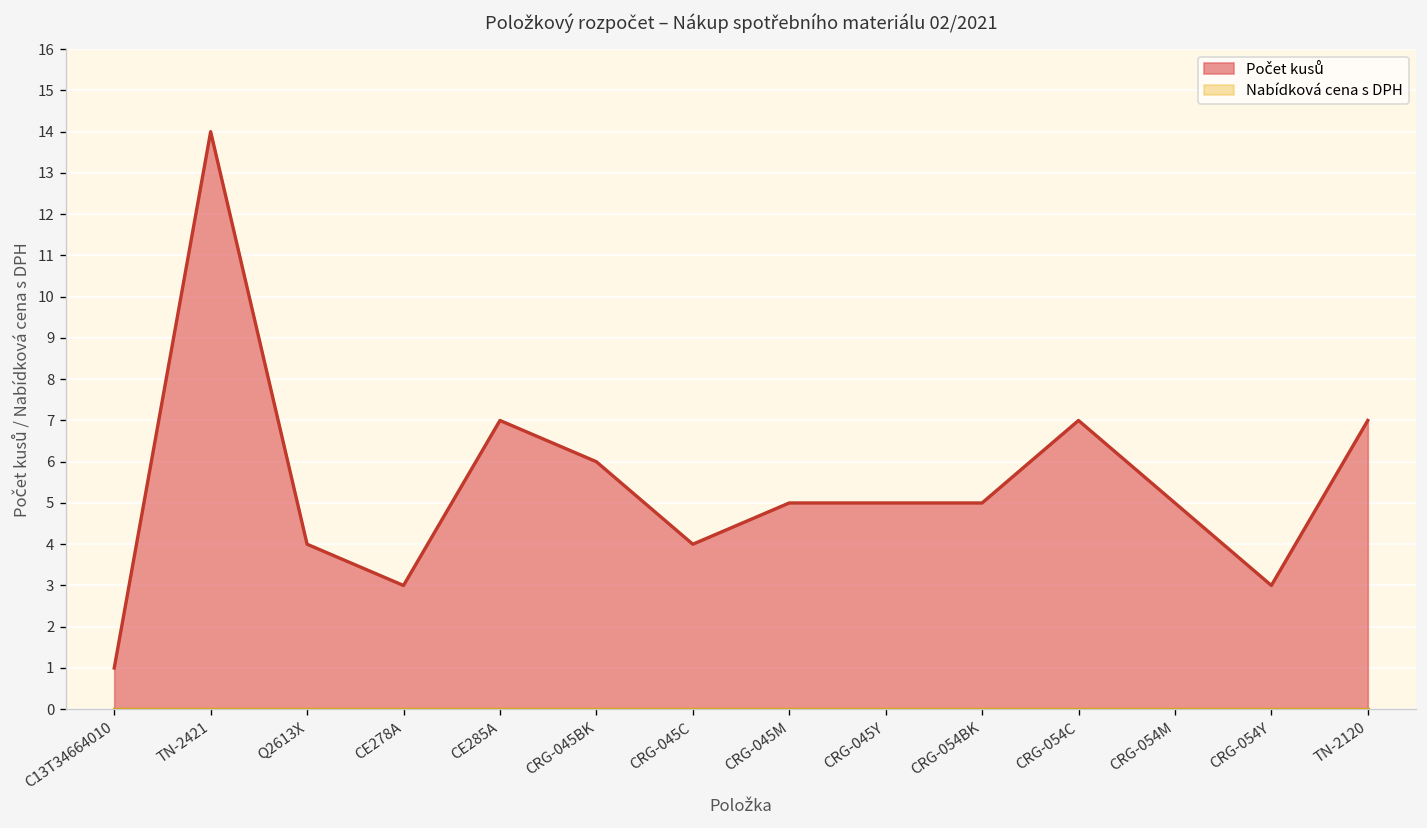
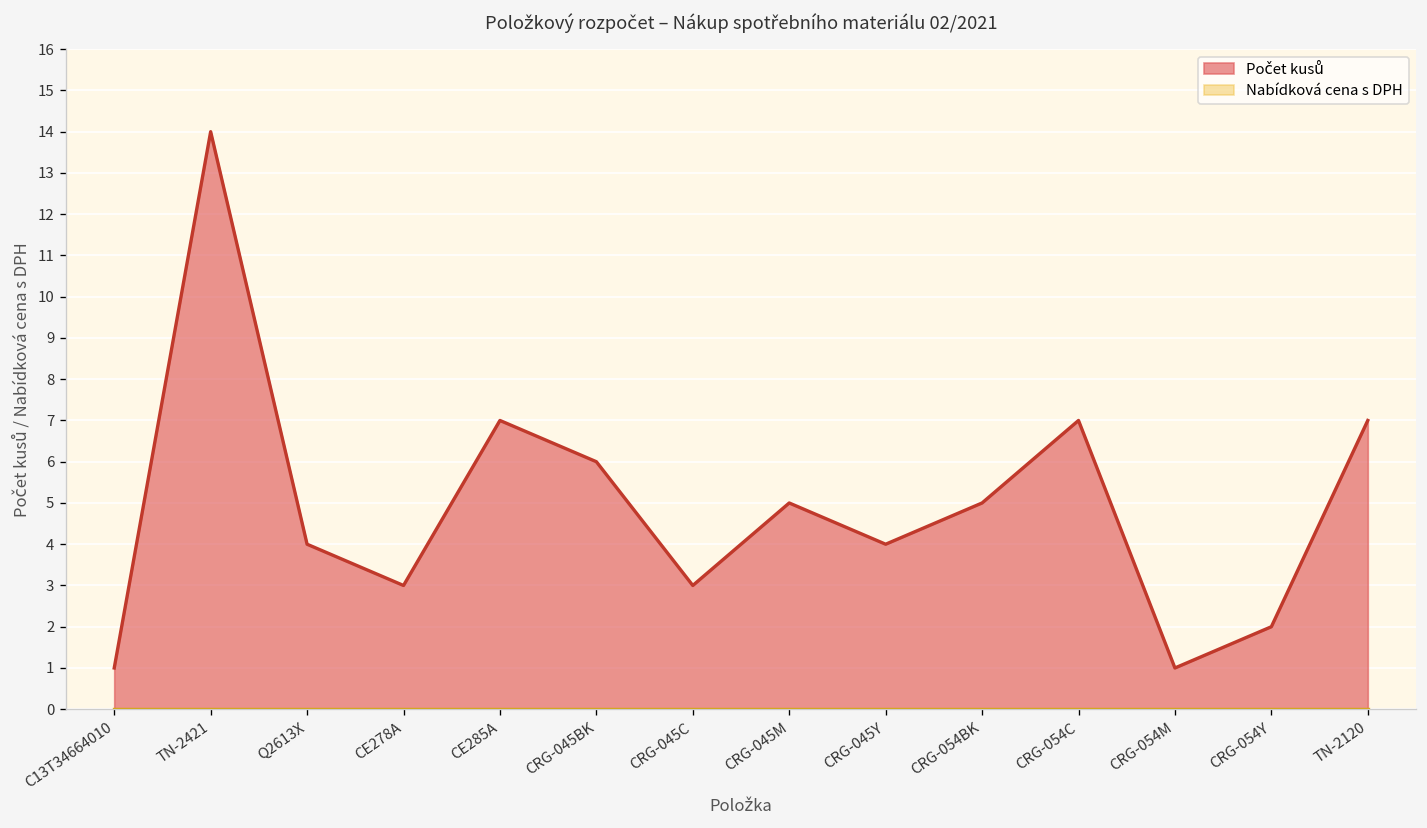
Počet kusů, CRG-045C: 4 -> 3
Počet kusů, CRG-045Y: 5 -> 4
Počet kusů, CRG-054M: 5 -> 1
Počet kusů, CRG-054Y: 3 -> 2
